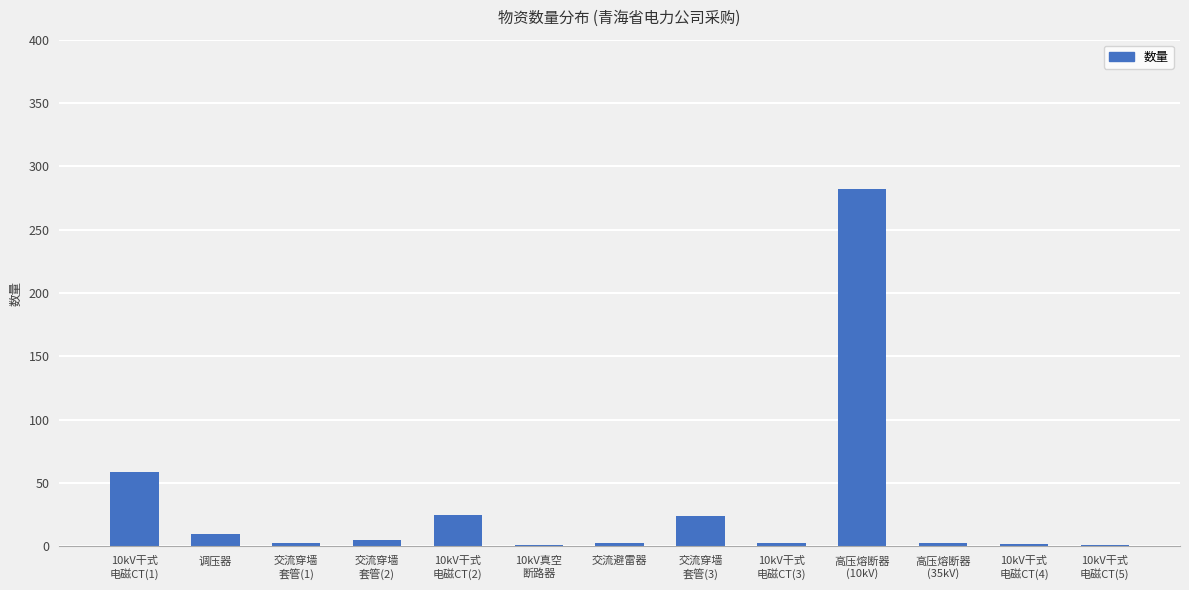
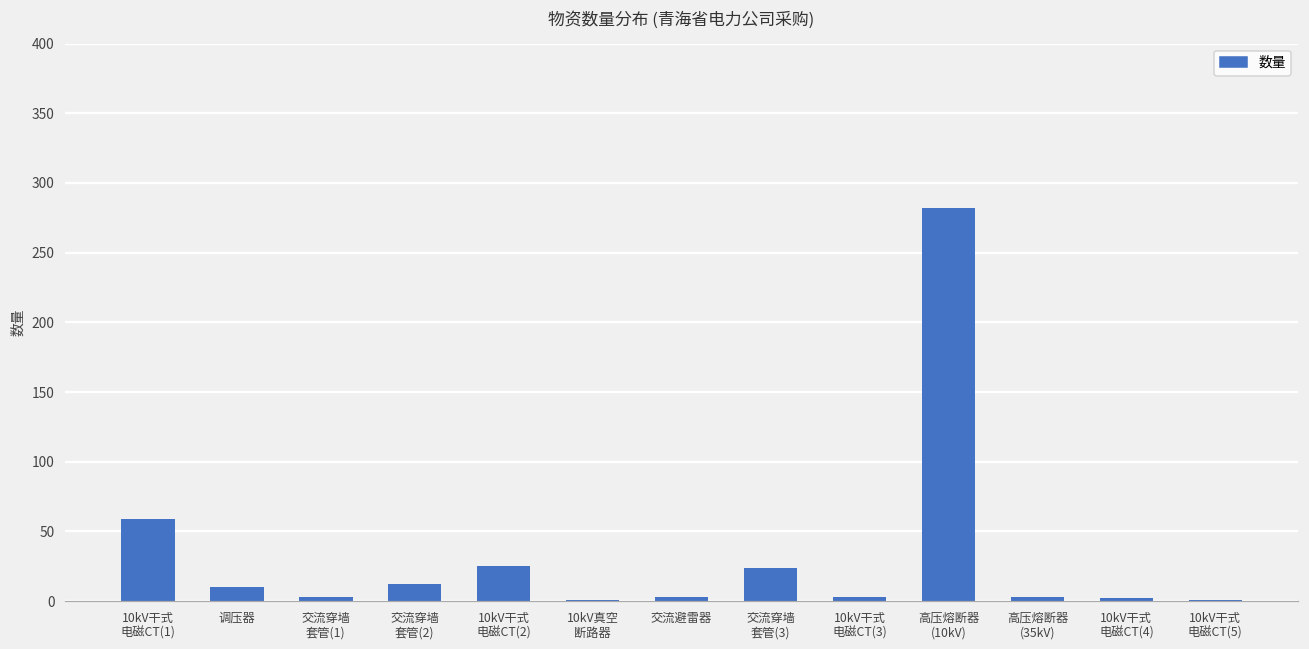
交流穿墙 套管(2): 5 -> 12
